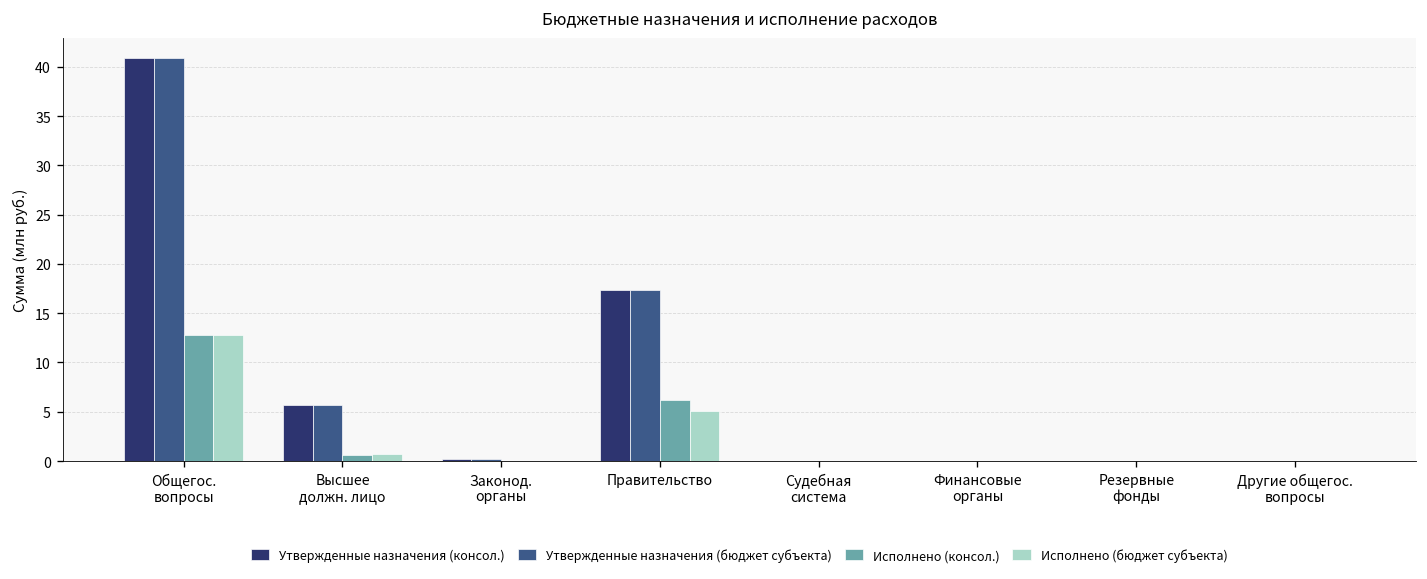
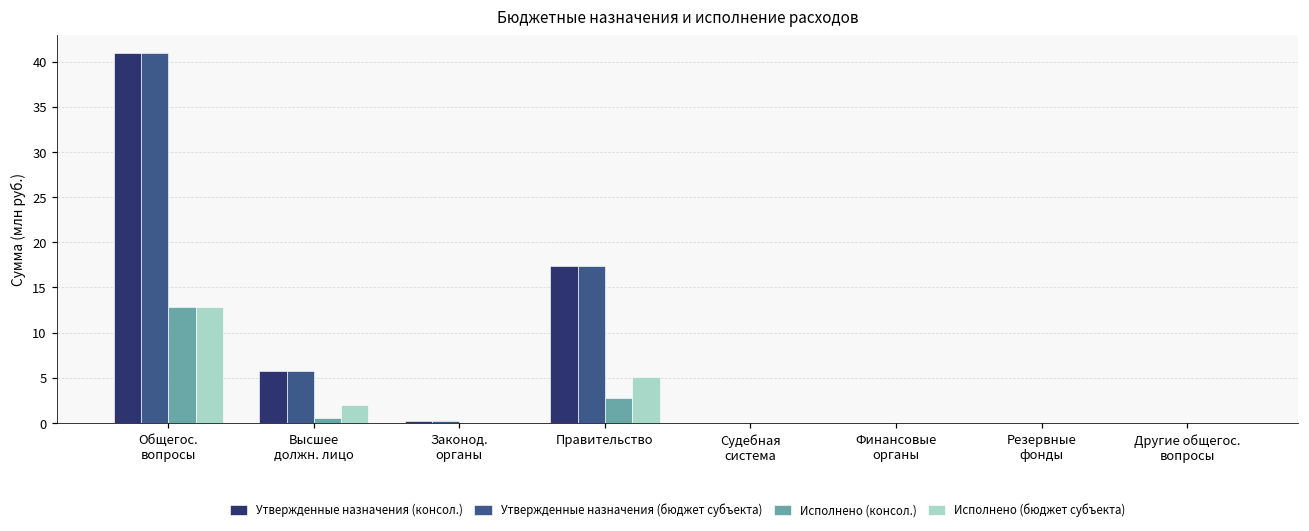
Исполнено (бюджет субъекта), Высшее должн. лицо: 1 -> 2
Исполнено (консол.), Правительство: 6 -> 3
